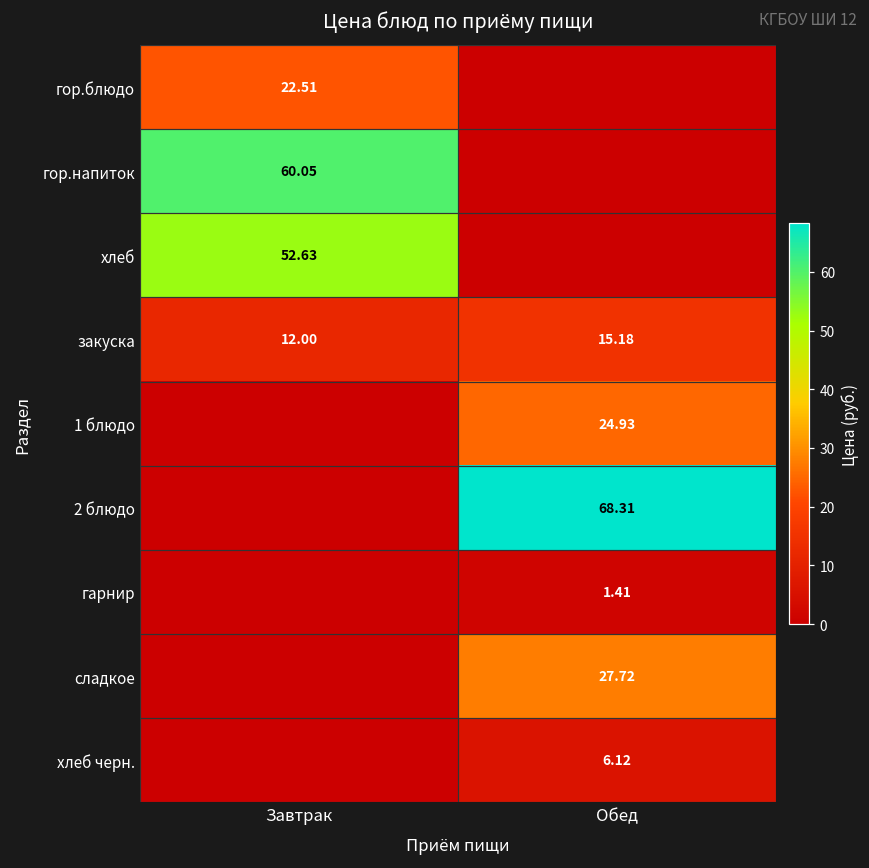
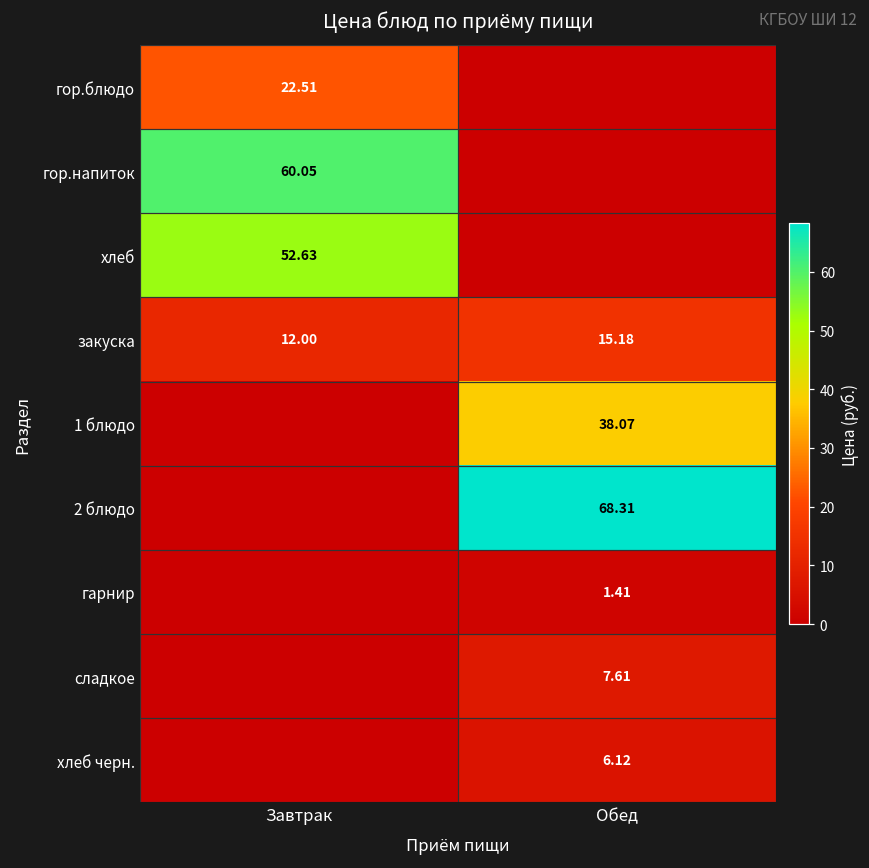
1 блюдо, Обед: 24.93 -> 38.07
сладкое, Обед: 27.72 -> 7.61
